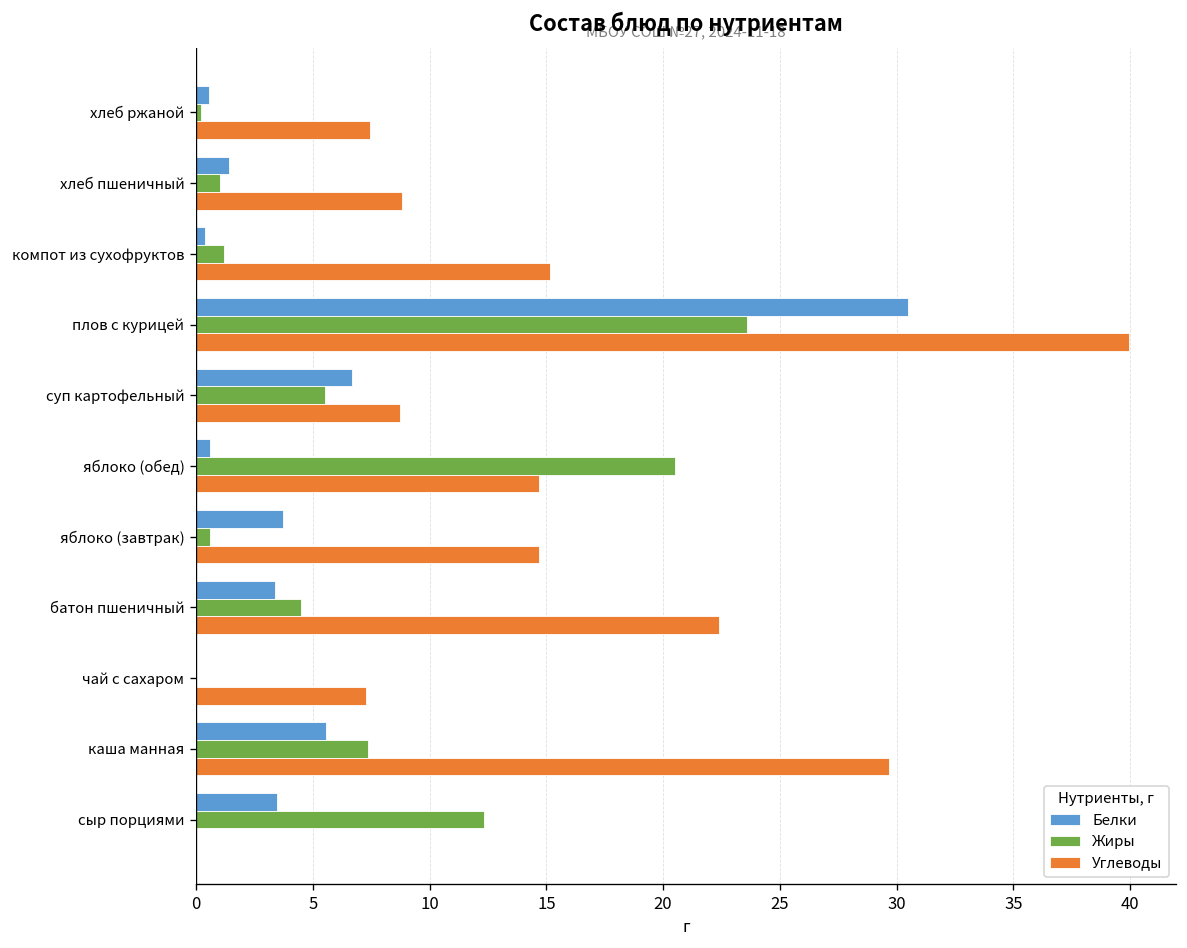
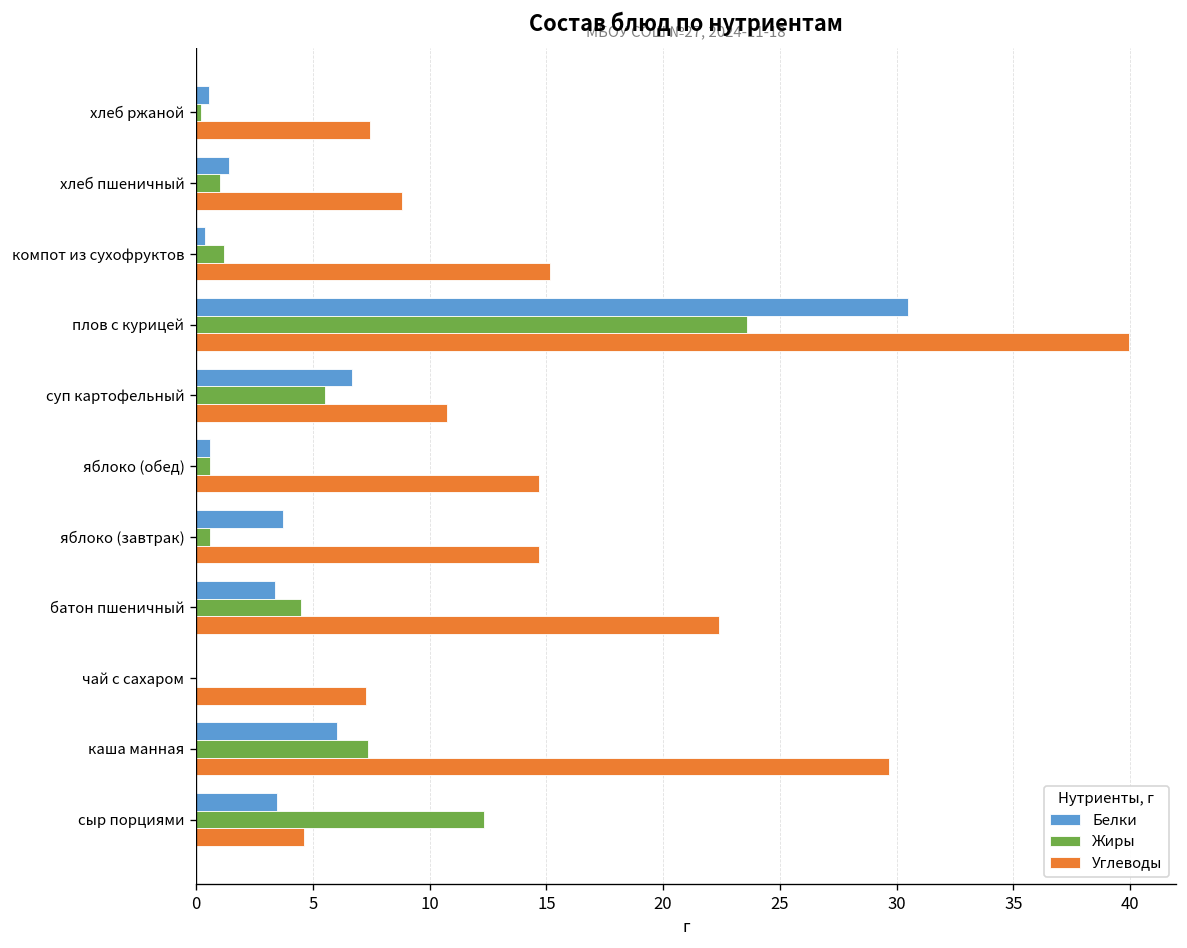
Углеводы, суп картофельный: 8.8 -> 10.7
Жиры, яблоко (обед): 20.5 -> 0.6
Белки, каша манная: 5.6 -> 6.0
Углеводы, сыр порциями: 0.0 -> 4.6
